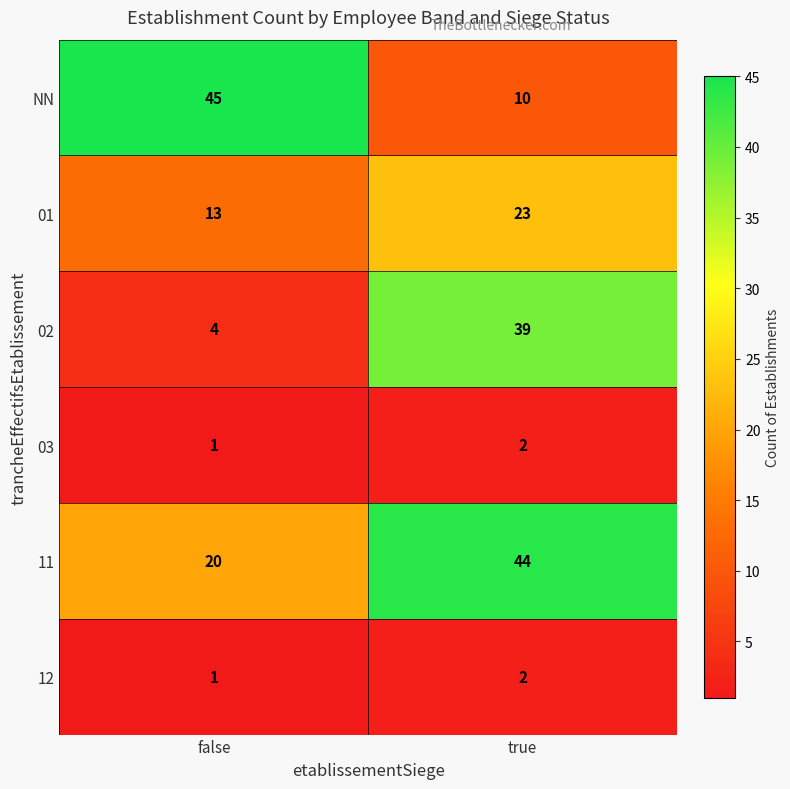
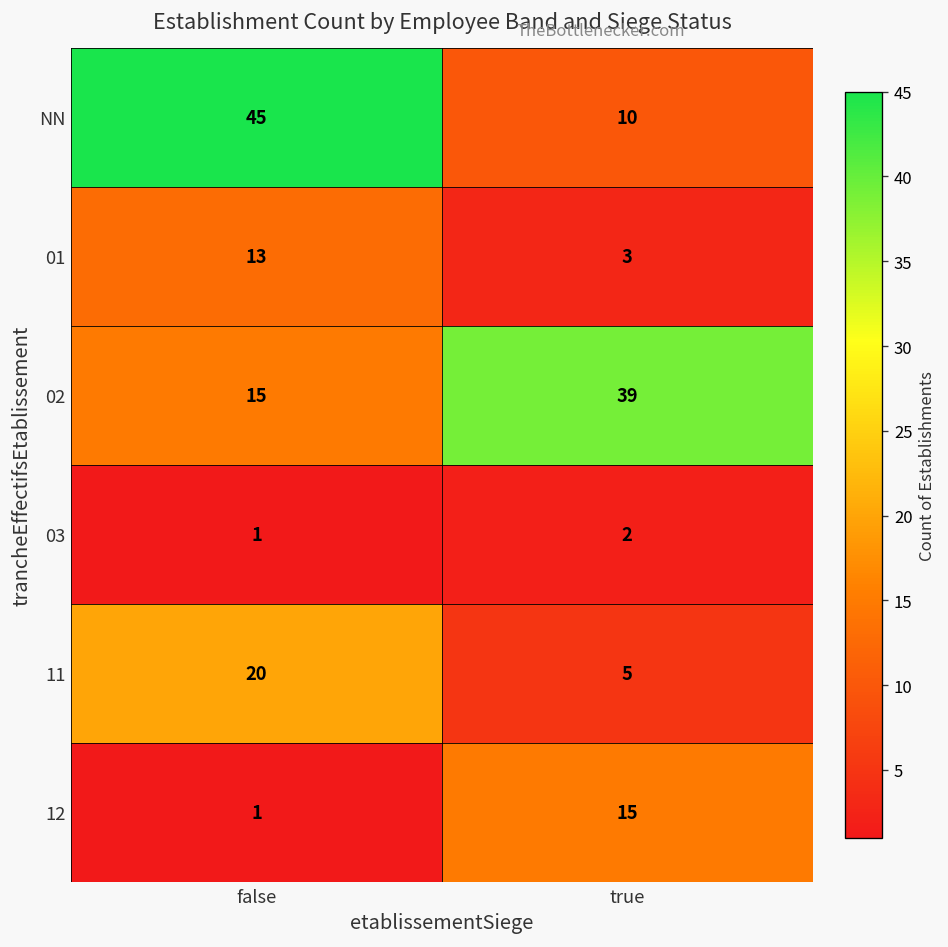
01, true: 23 -> 3
02, false: 4 -> 15
11, true: 44 -> 5
12, true: 2 -> 15
